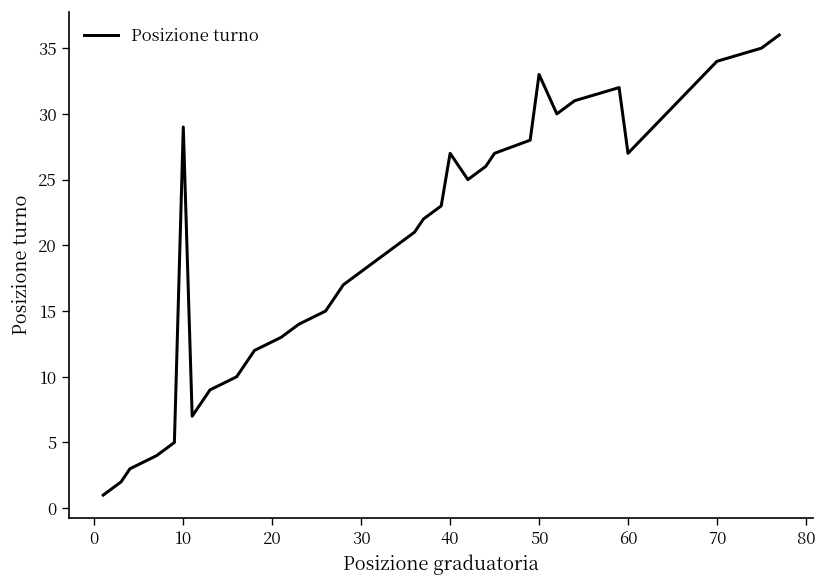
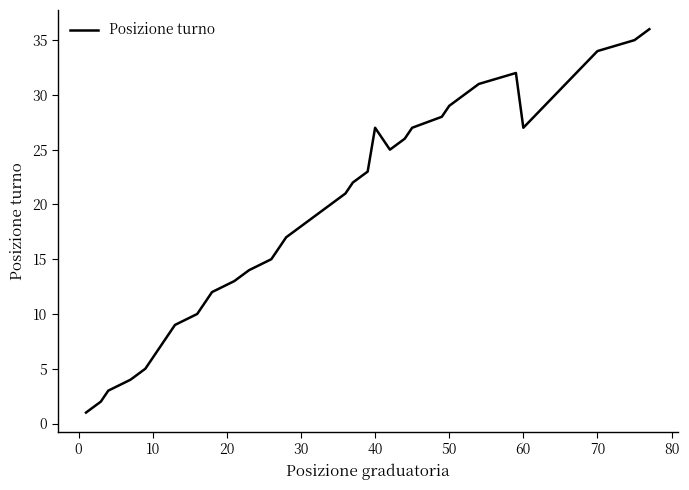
10: 29 -> 6
50: 33 -> 29
